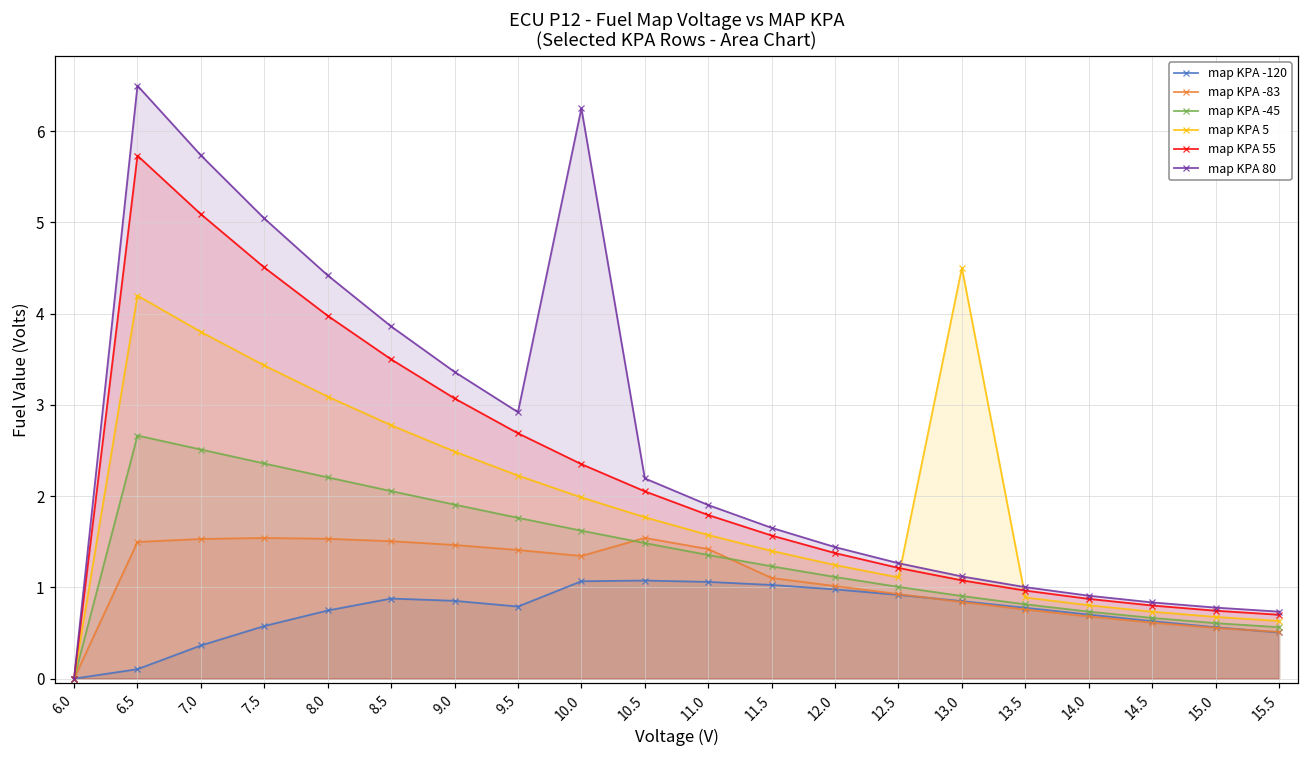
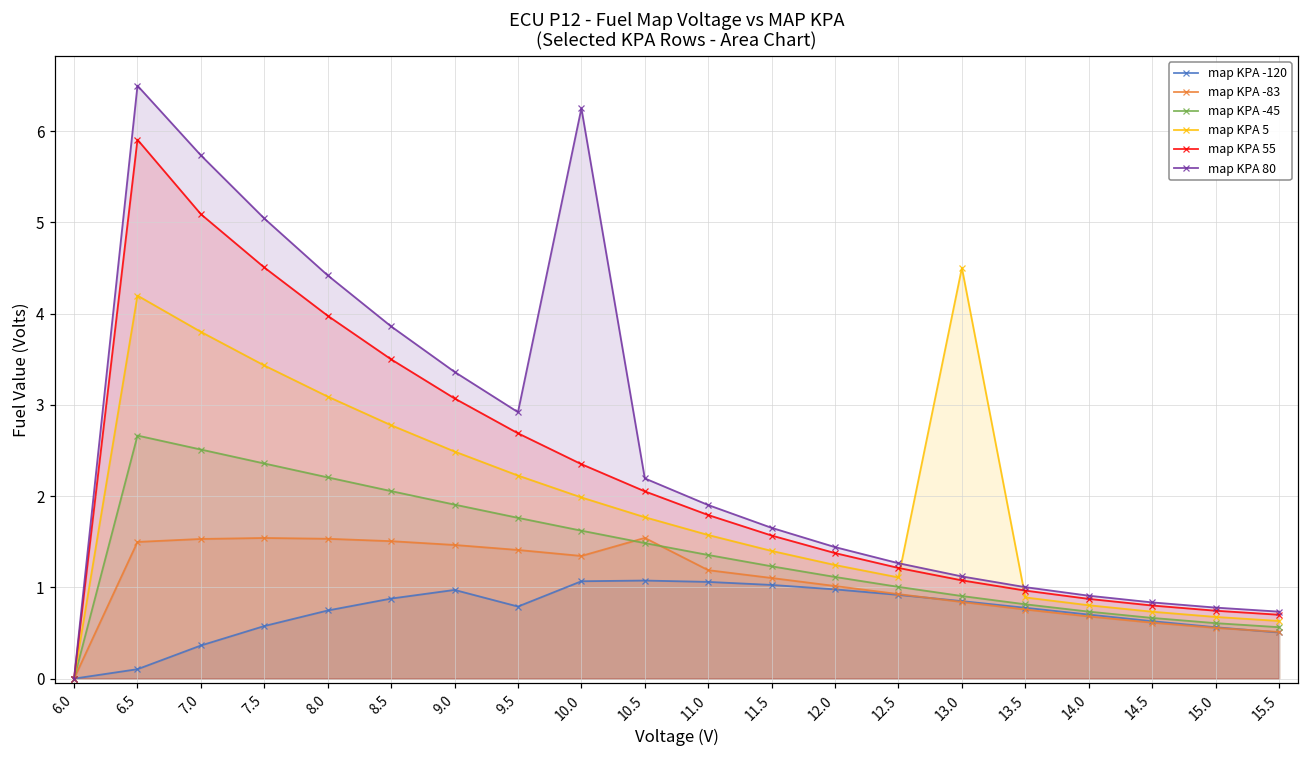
map KPA 55, 6.5: 5.7 -> 5.9
map KPA -120, 9.0: 0.9 -> 1.0
map KPA -83, 11.0: 1.4 -> 1.2
